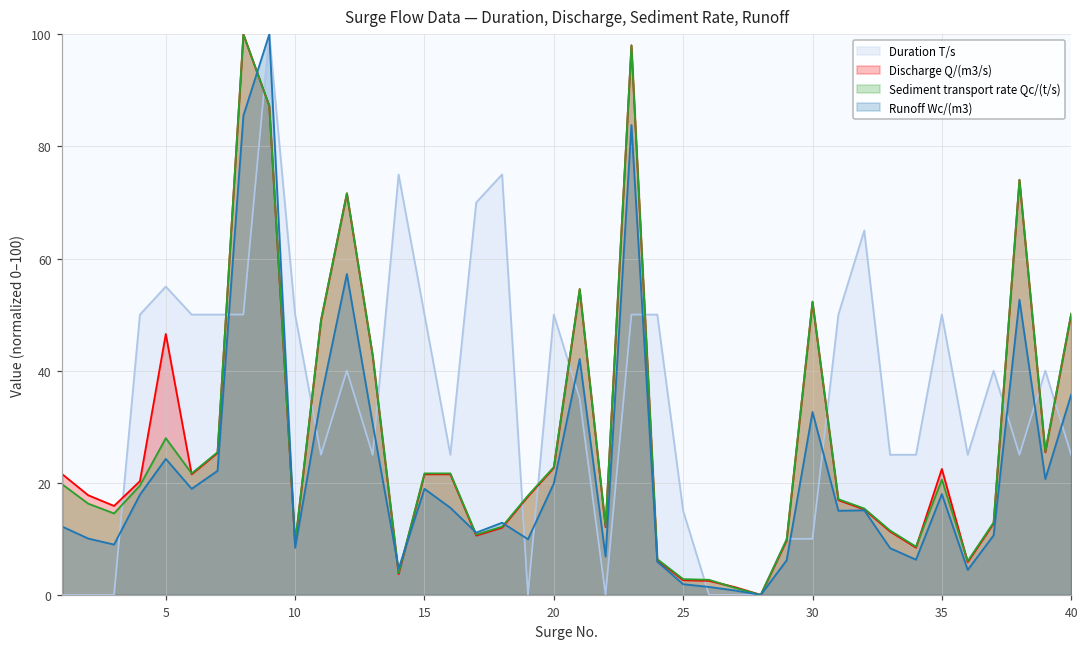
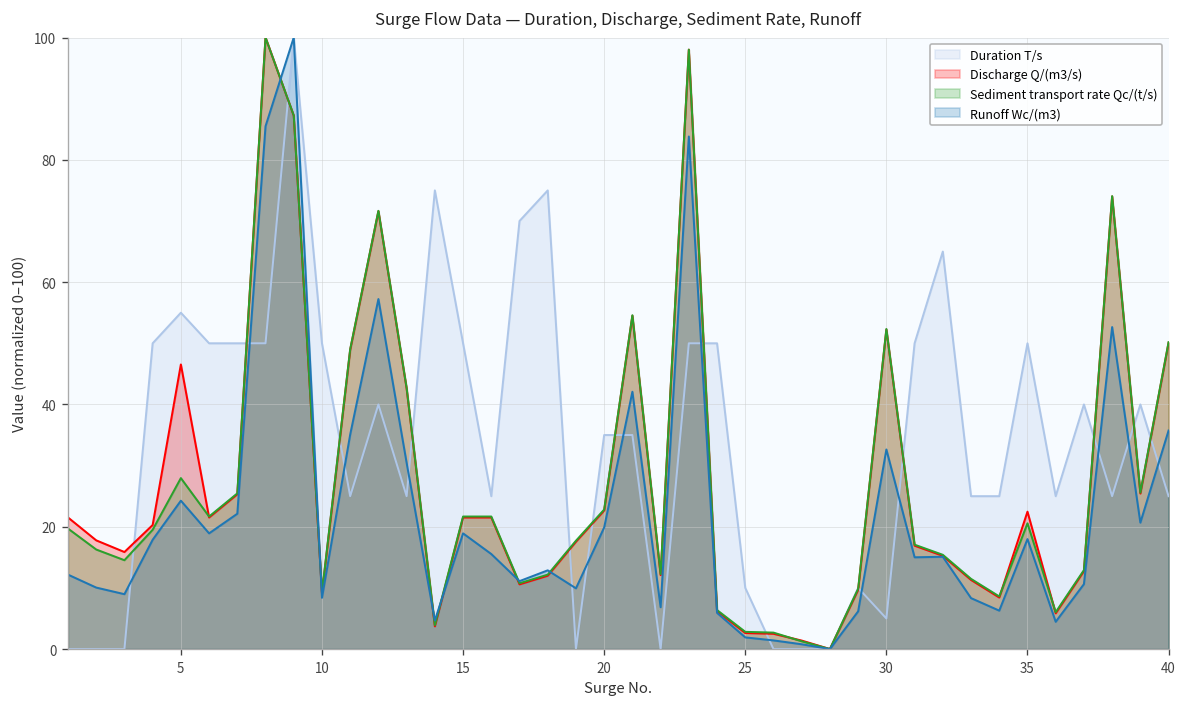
Duration T/s, 20: 50 -> 35
Duration T/s, 25: 15 -> 10
Duration T/s, 30: 10 -> 5
